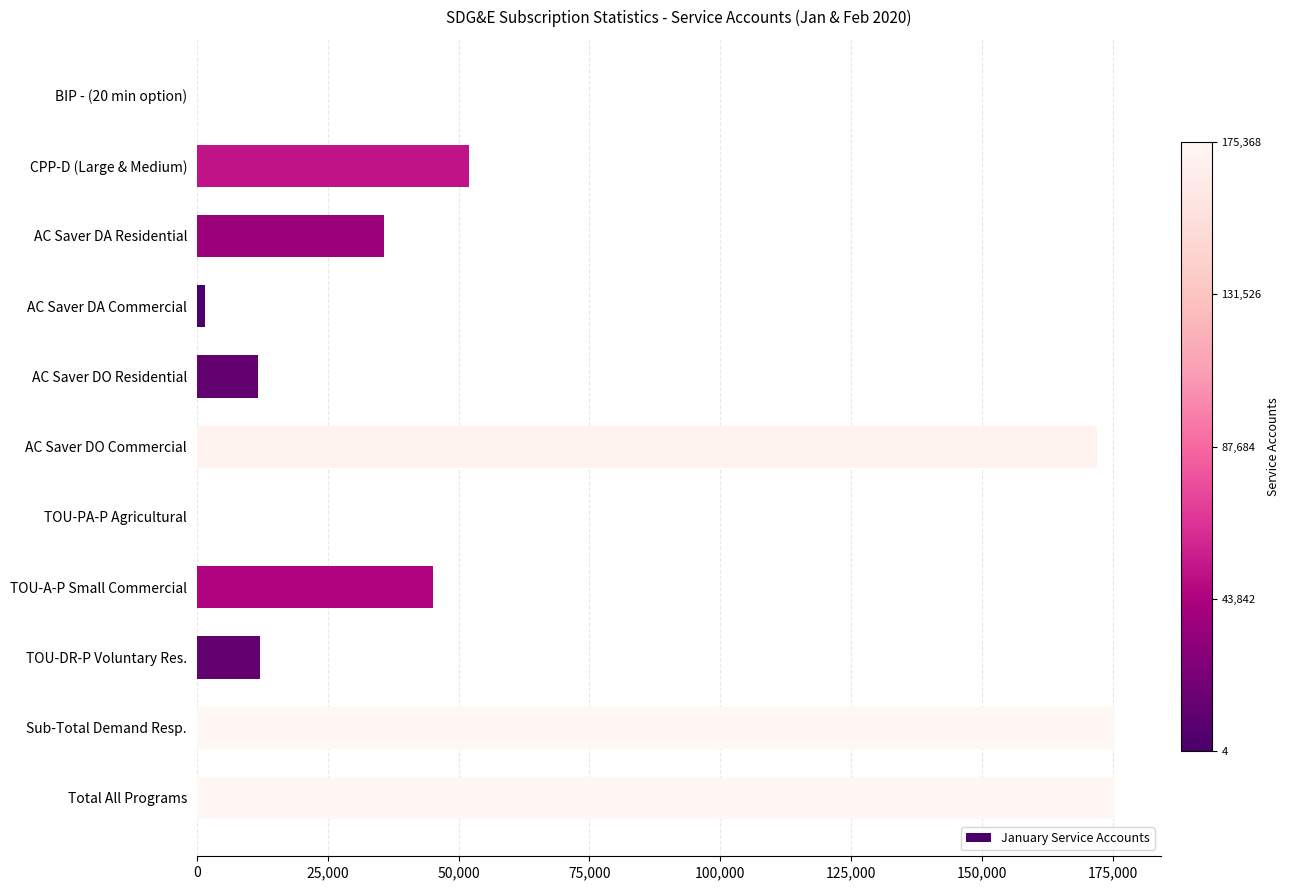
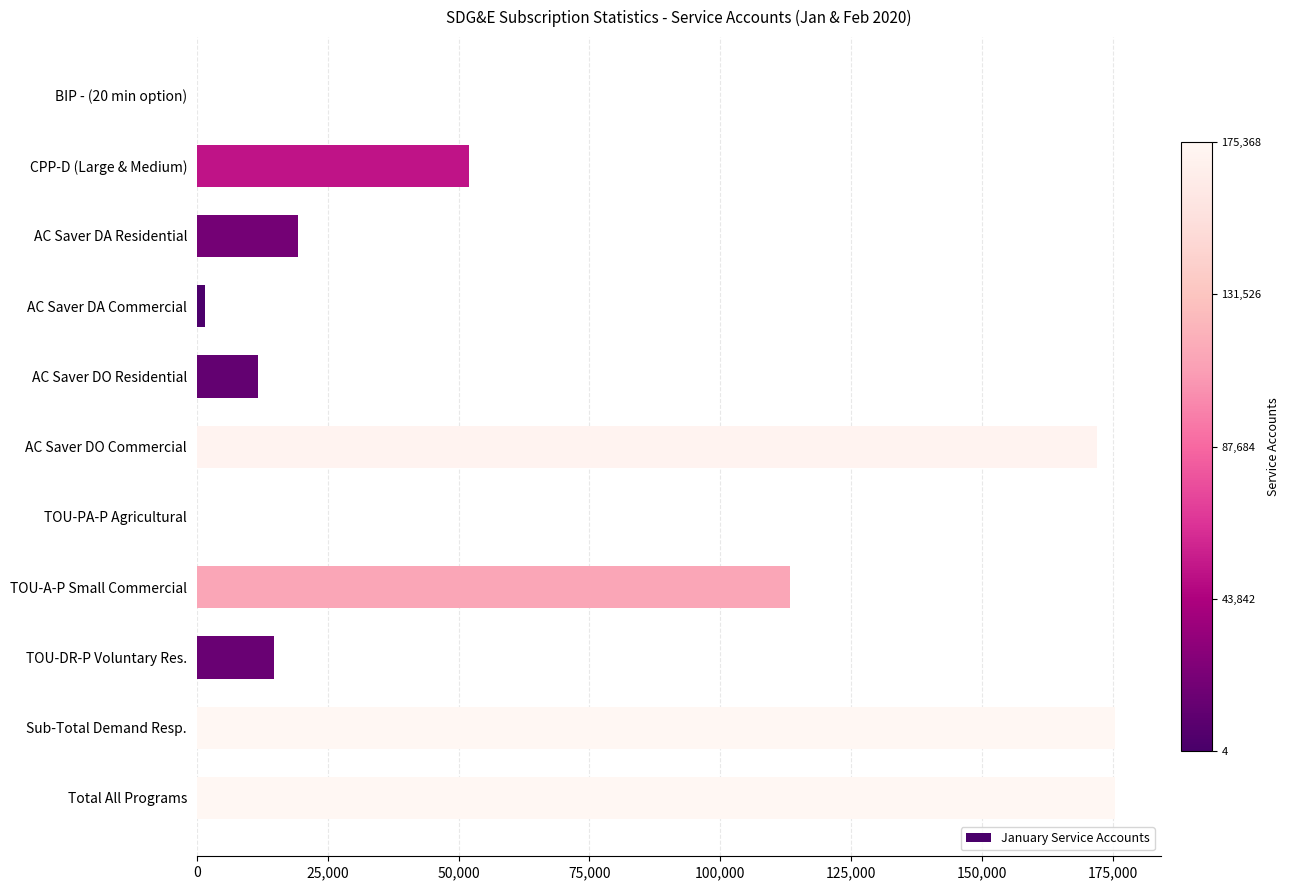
AC Saver DA Residential: 36,000 -> 19,000
TOU-A-P Small Commercial: 45,000 -> 113,000
TOU-DR-P Voluntary Res.: 12,000 -> 15,000
